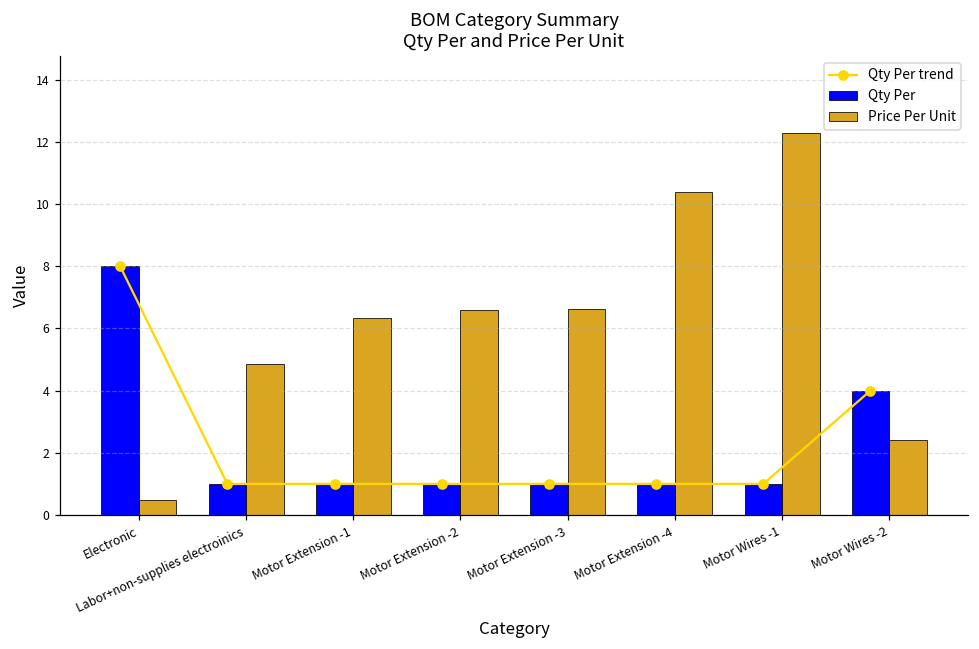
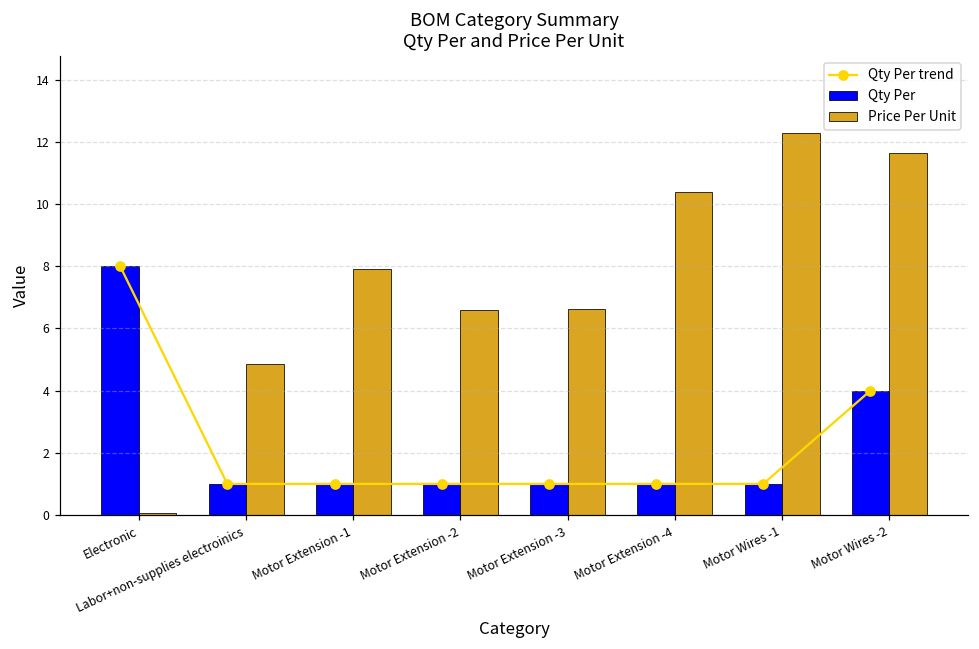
Price Per Unit, Electronic: 0.5 -> 0.0
Price Per Unit, Motor Extension -1: 6.3 -> 7.9
Price Per Unit, Motor Wires -2: 2.4 -> 11.7
